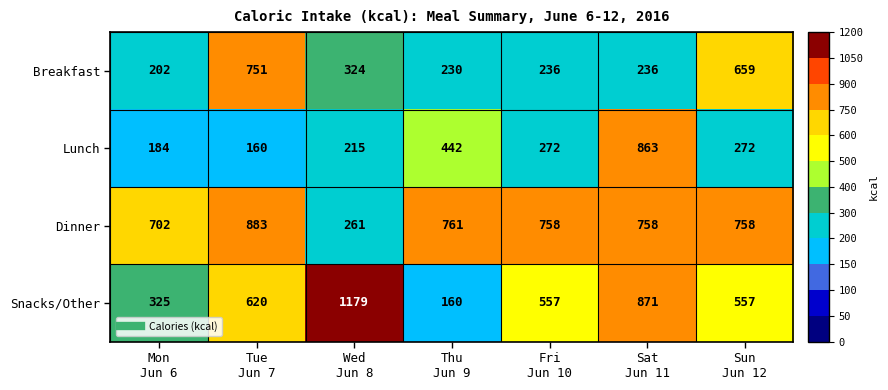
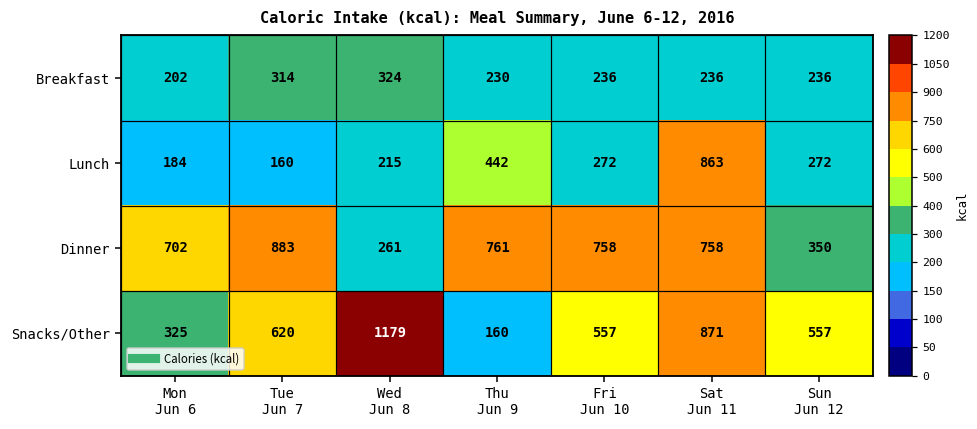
Breakfast, Tue Jun 7: 751 -> 314
Breakfast, Sun Jun 12: 659 -> 236
Dinner, Sun Jun 12: 758 -> 350
